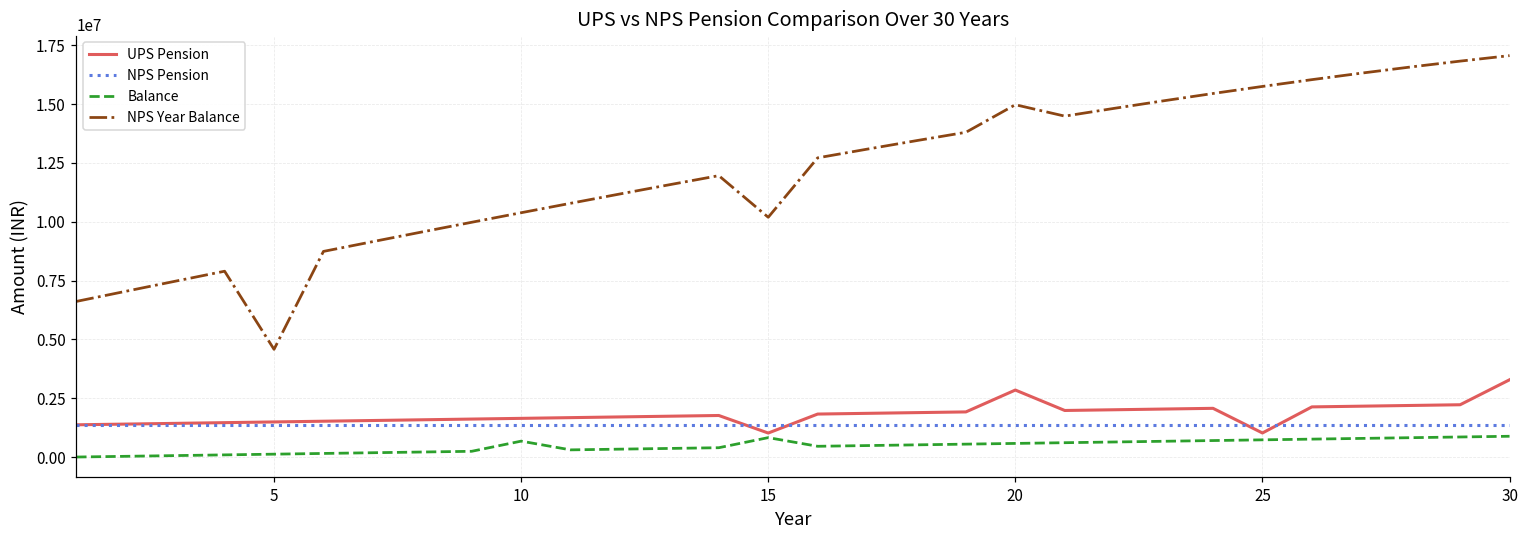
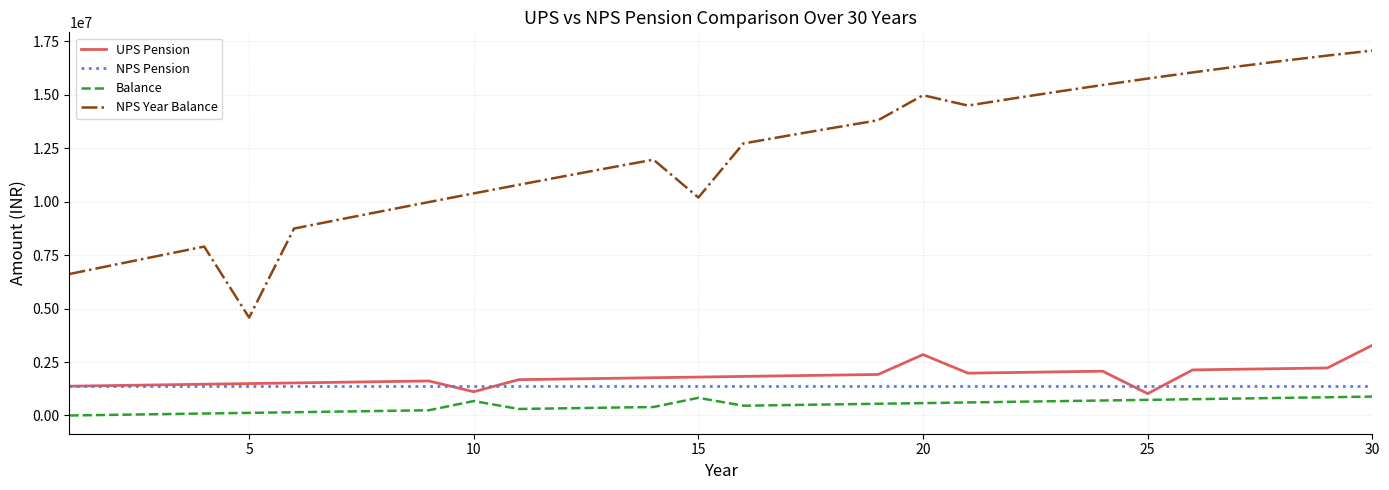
UPS Pension, 10: 1600000 -> 1100000
UPS Pension, 15: 1000000 -> 1800000
